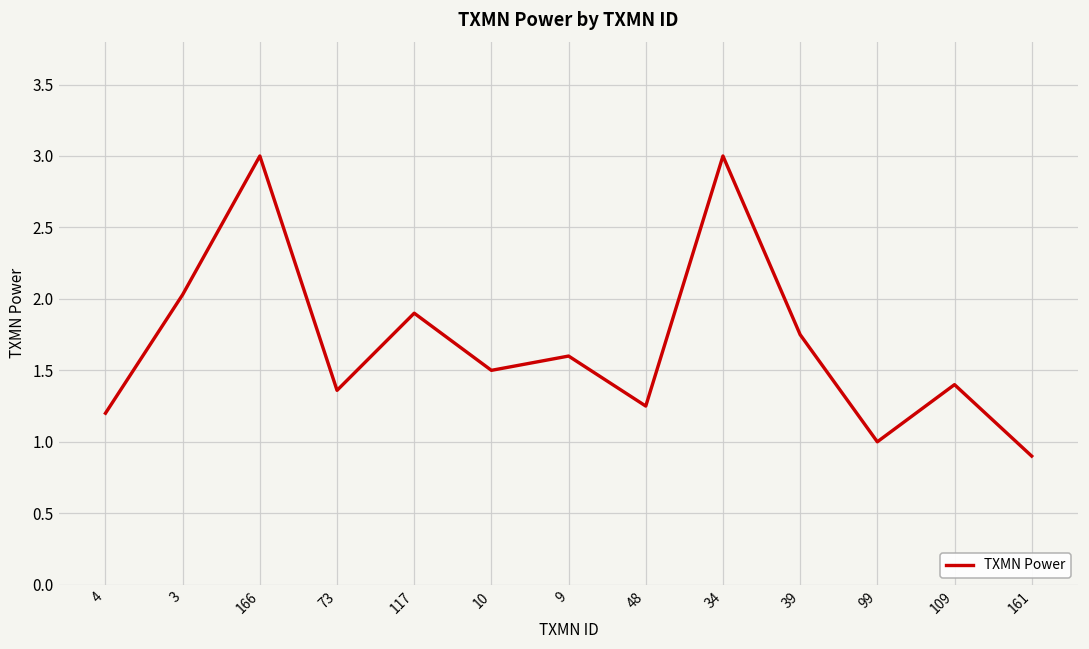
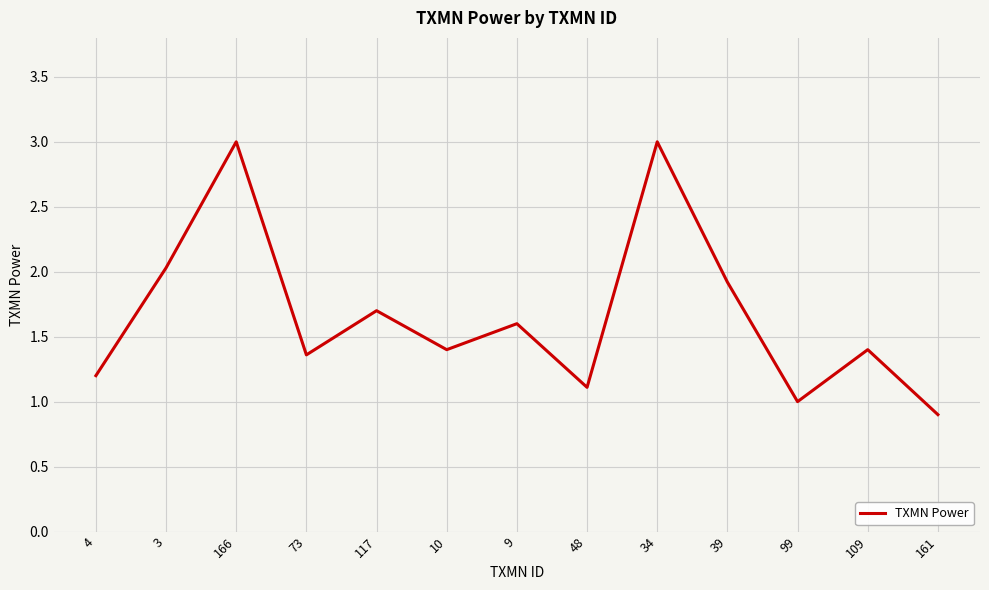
117: 1.9 -> 1.7
10: 1.5 -> 1.4
48: 1.25 -> 1.11
39: 1.75 -> 1.92
